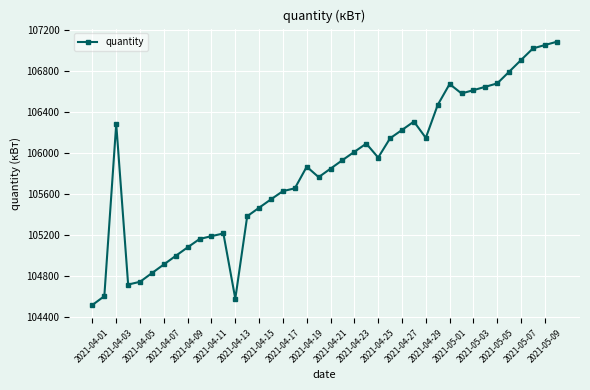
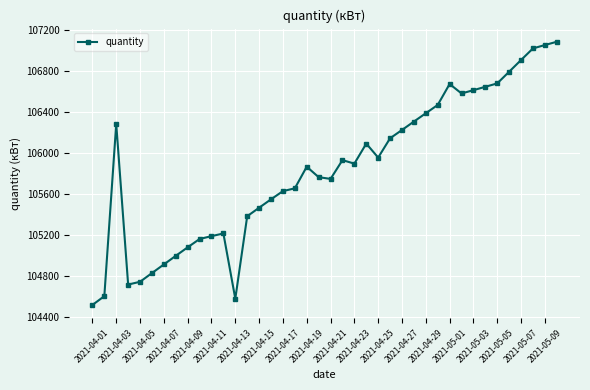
2021-04-21: 105850 -> 105750
2021-04-23: 106010 -> 105900
2021-04-29: 106150 -> 106390
